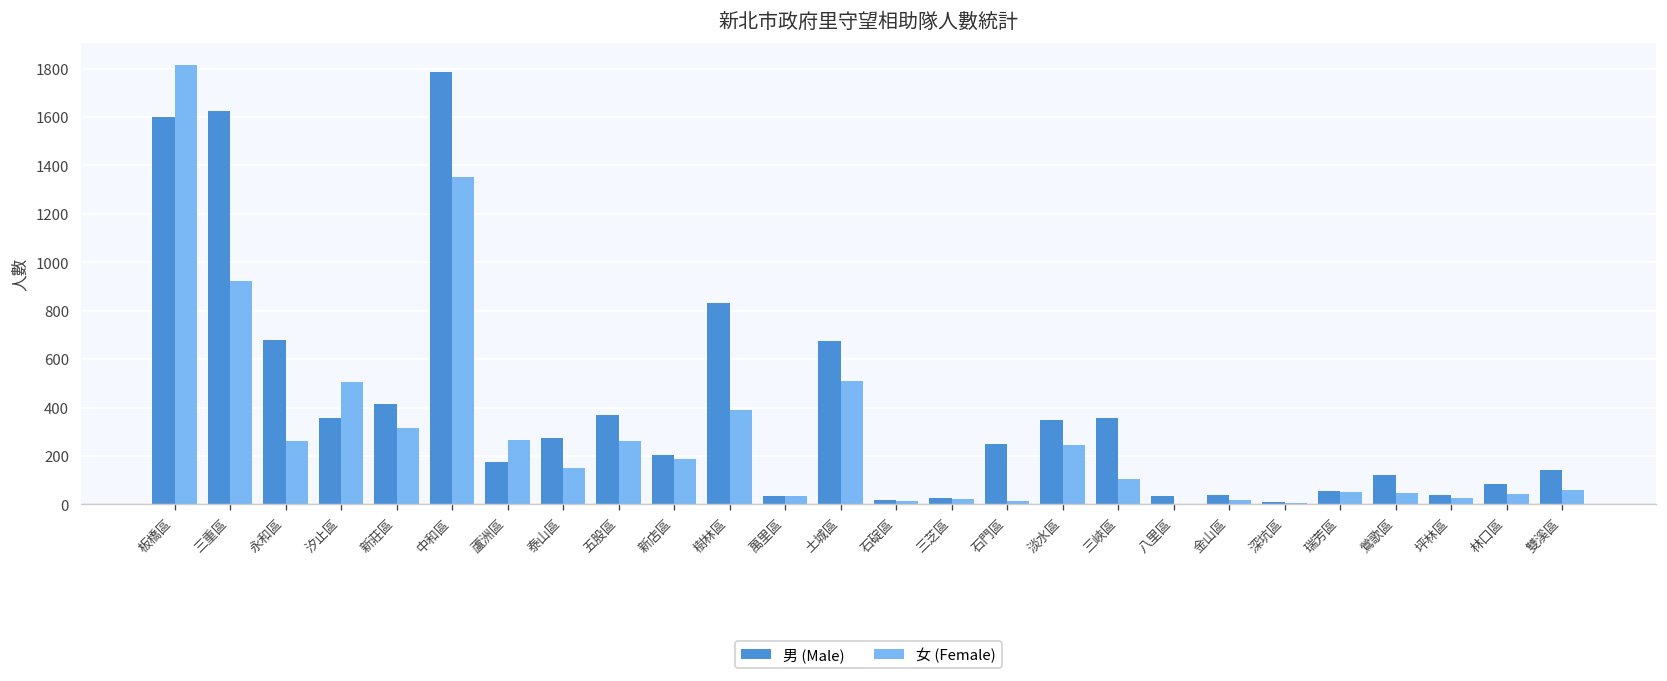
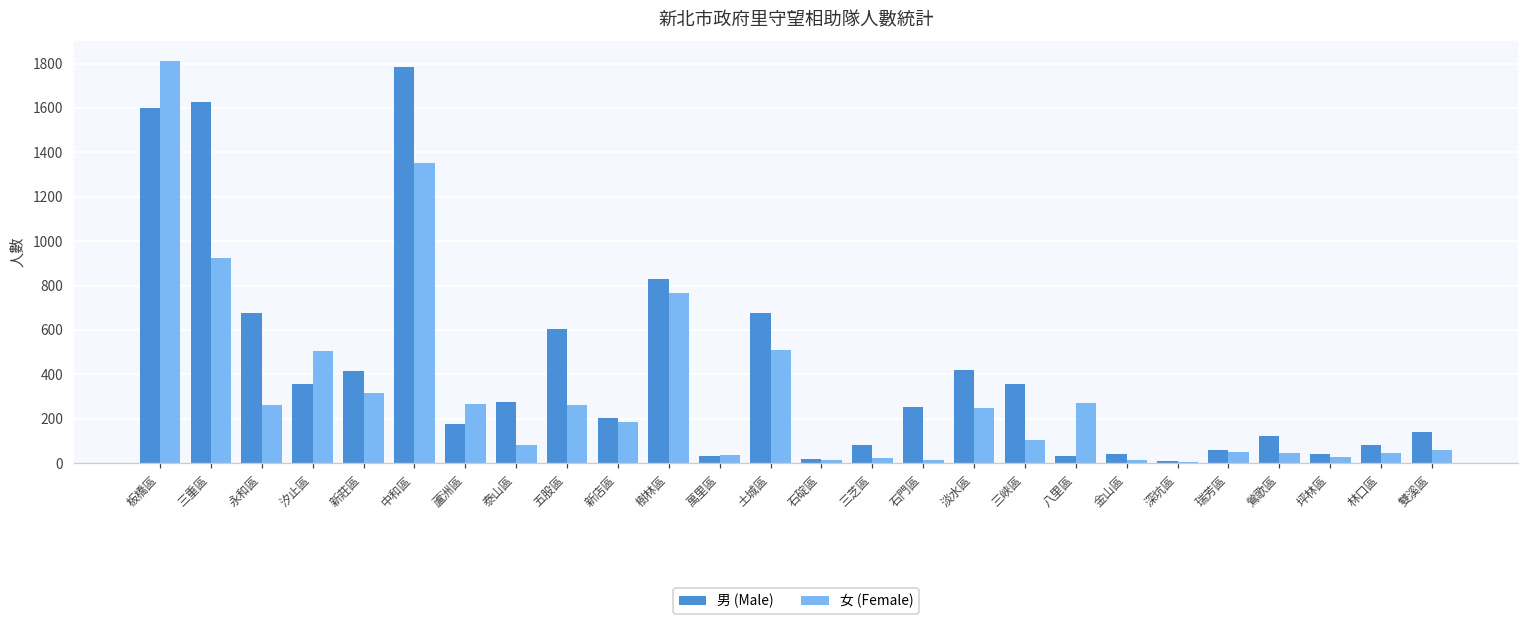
女 (Female), 泰山區: 150 -> 80
男 (Male), 五股區: 370 -> 600
女 (Female), 樹林區: 390 -> 770
男 (Male), 三芝區: 30 -> 80
男 (Male), 淡水區: 350 -> 420
女 (Female), 八里區: 0 -> 270
